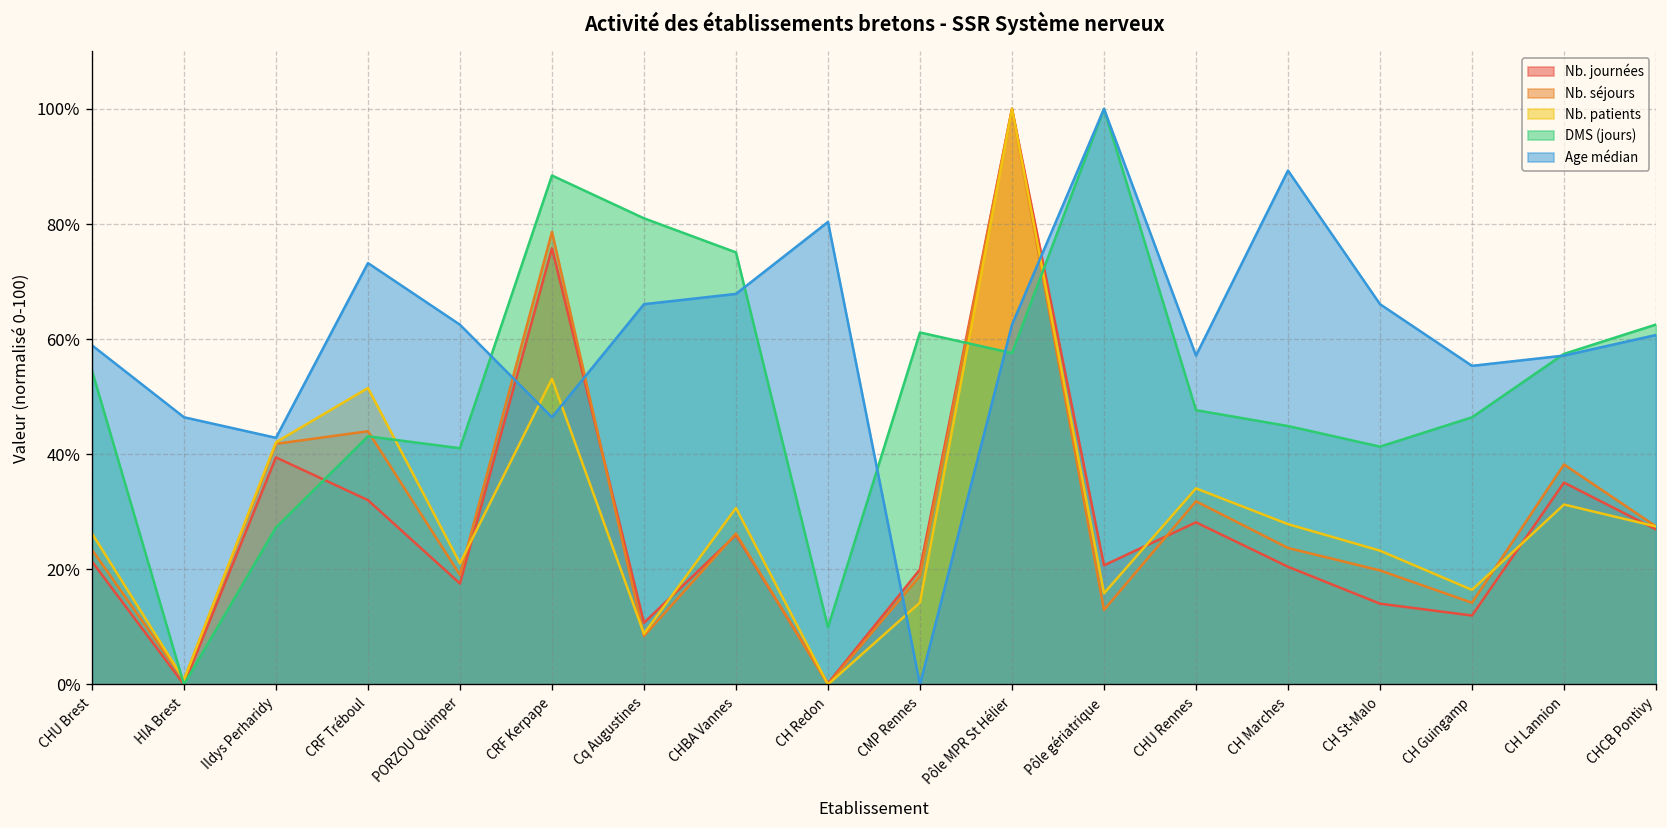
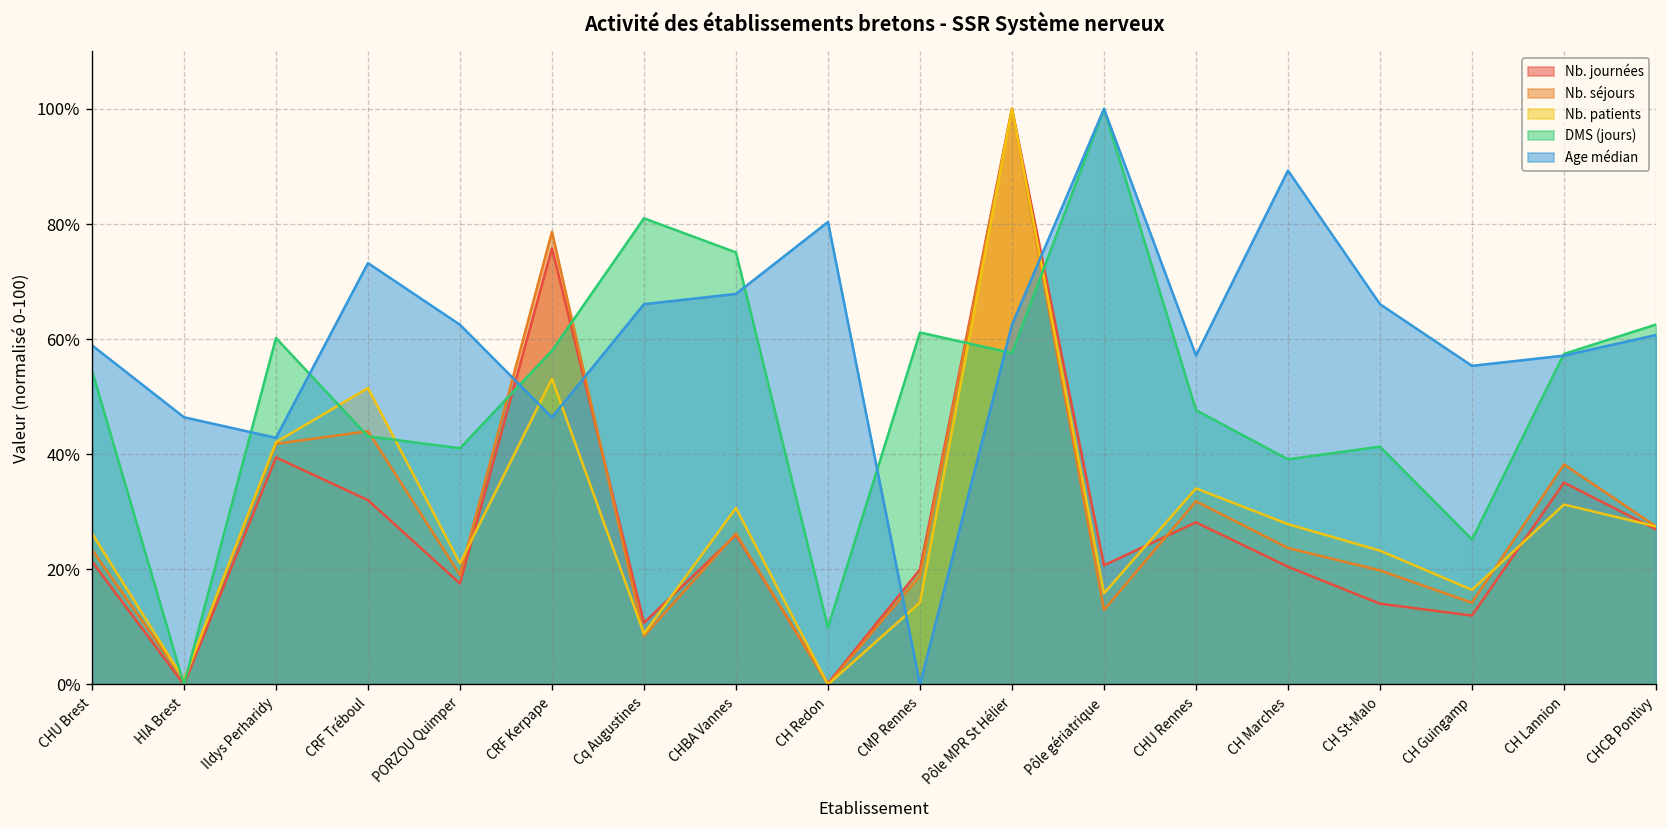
DMS (jours), Ildys Perharidy: 27% -> 60%
DMS (jours), CRF Kerpape: 88% -> 58%
DMS (jours), CH Marches: 45% -> 39%
DMS (jours), CH Guingamp: 46% -> 25%
